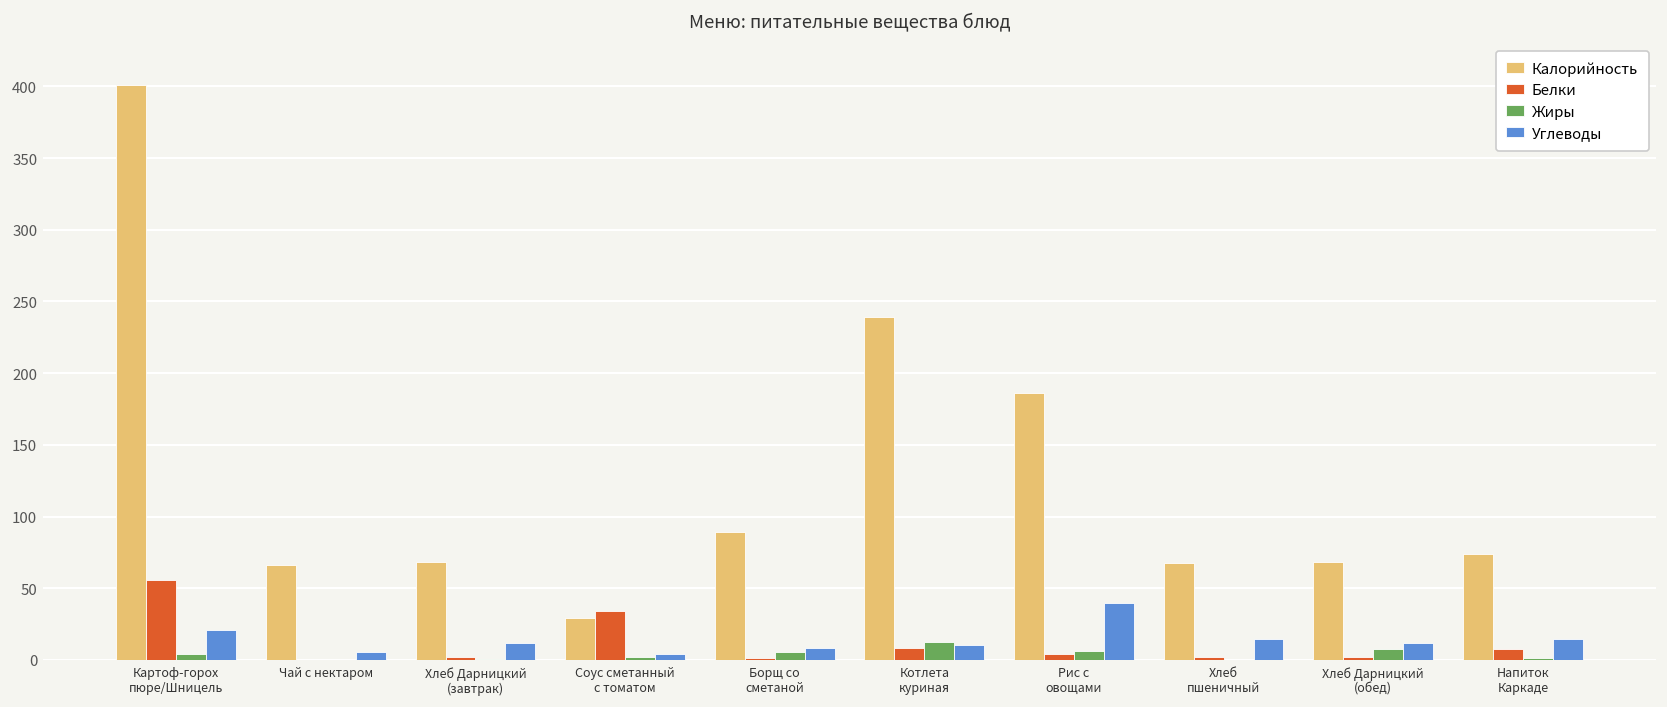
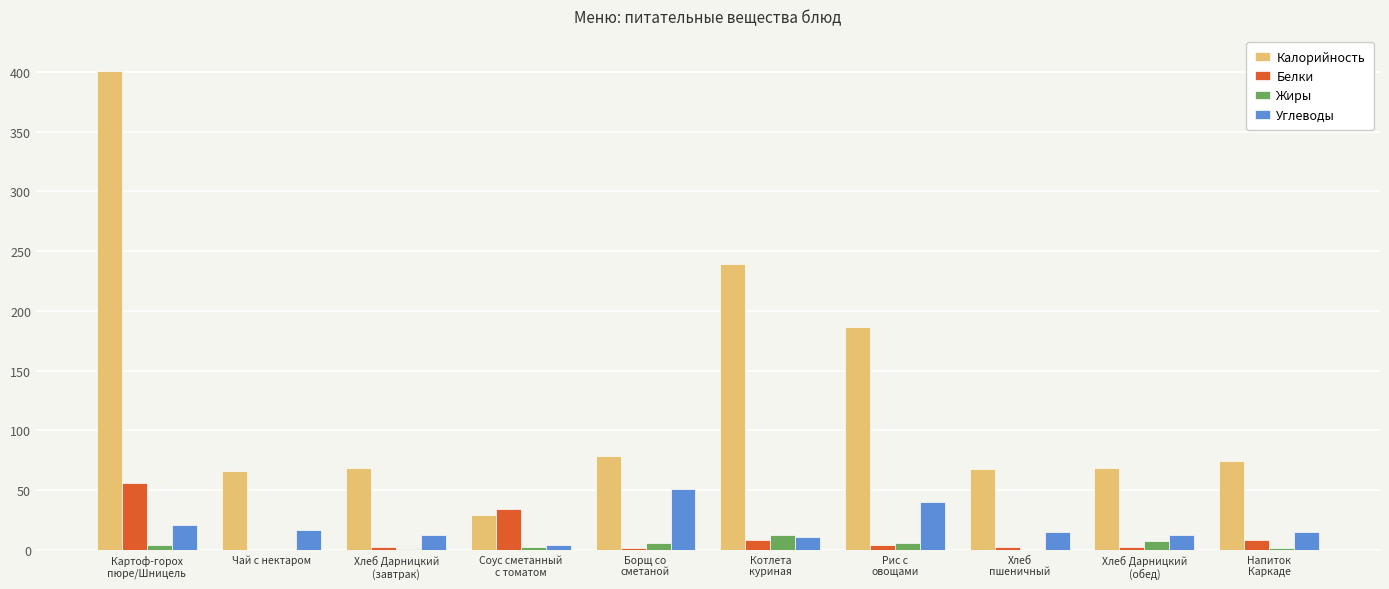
Углеводы, Чай с нектаром: 5 -> 16
Калорийность, Борщ со сметаной: 89 -> 79
Углеводы, Борщ со сметаной: 9 -> 51
